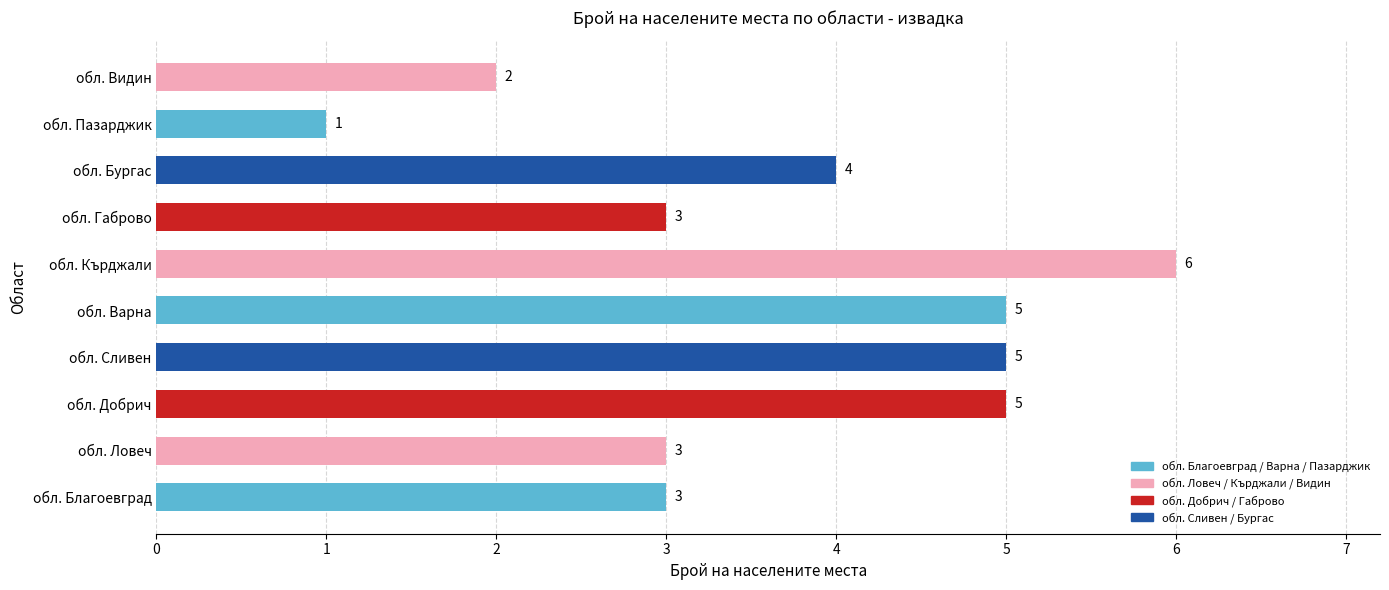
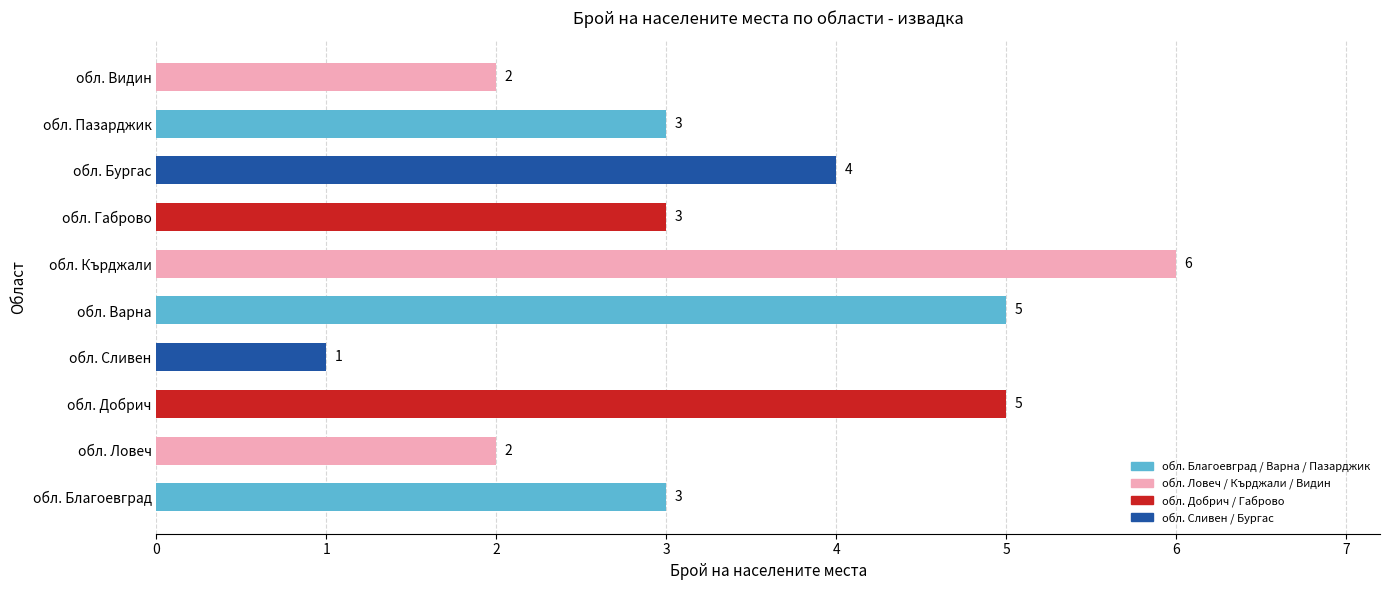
обл. Пазарджик: 1 -> 3
обл. Сливен: 5 -> 1
обл. Ловеч: 3 -> 2
